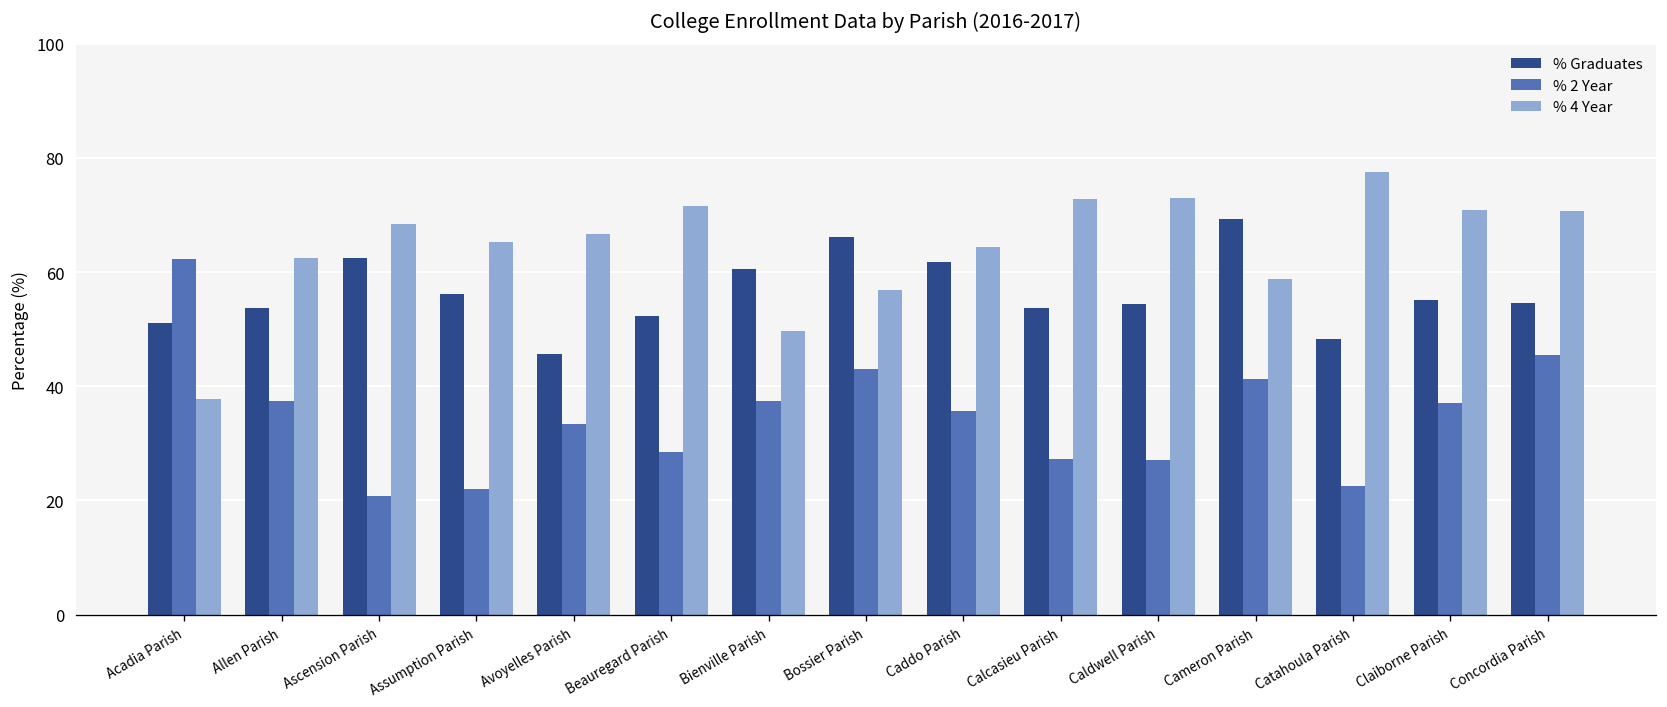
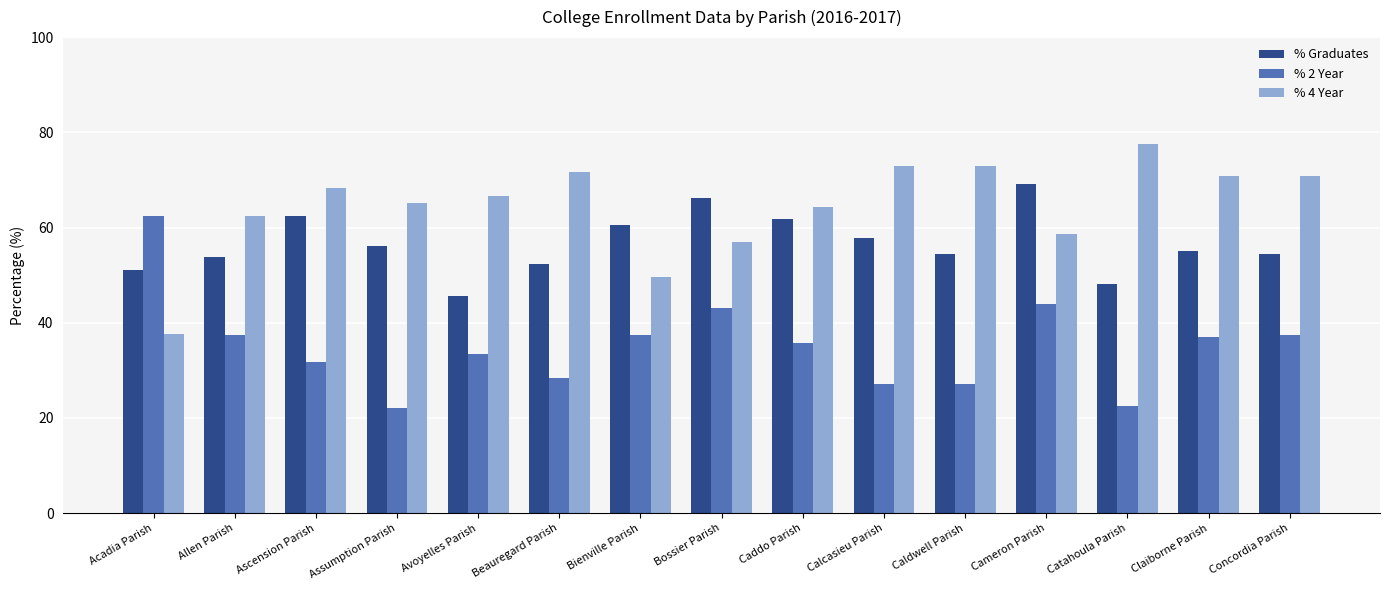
% 2 Year, Ascension Parish: 21 -> 32
% Graduates, Calcasieu Parish: 54 -> 58
% 2 Year, Cameron Parish: 41 -> 44
% 2 Year, Concordia Parish: 46 -> 37
